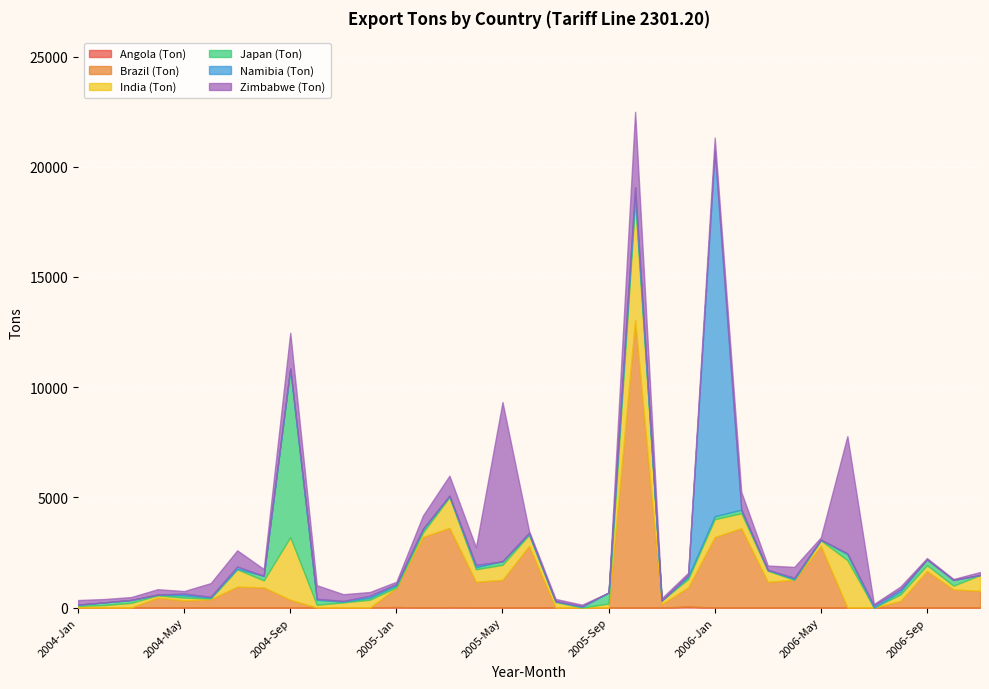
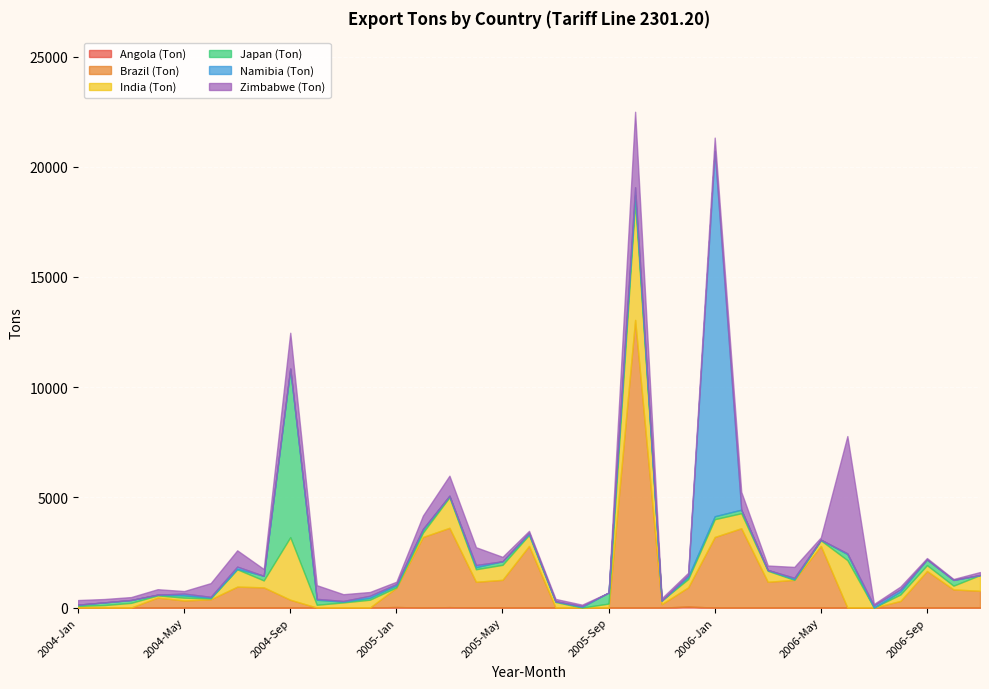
Zimbabwe (Ton), 2005-May: 7200 -> 200
